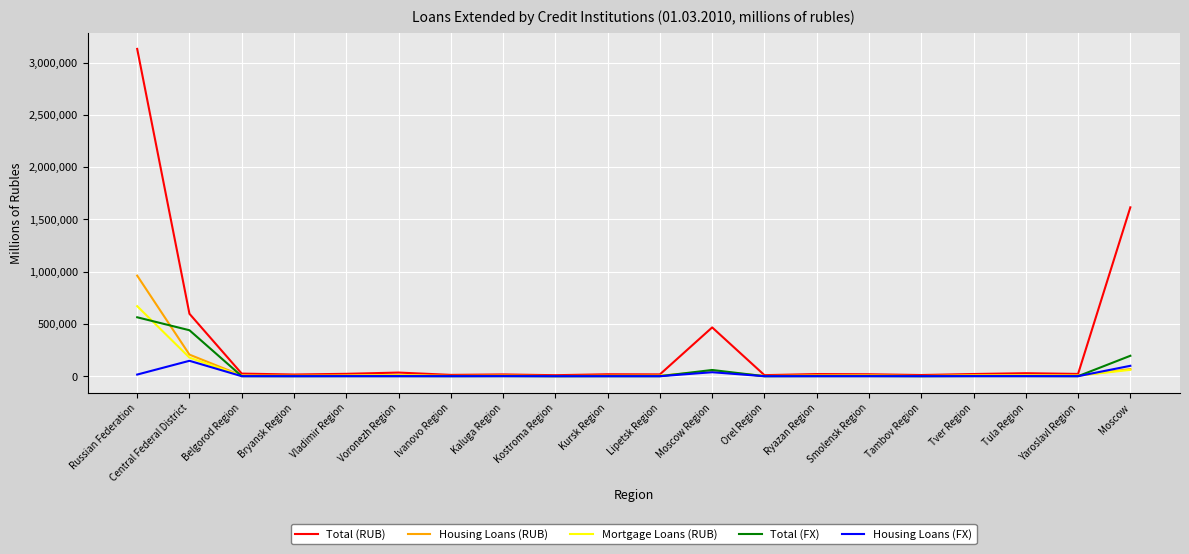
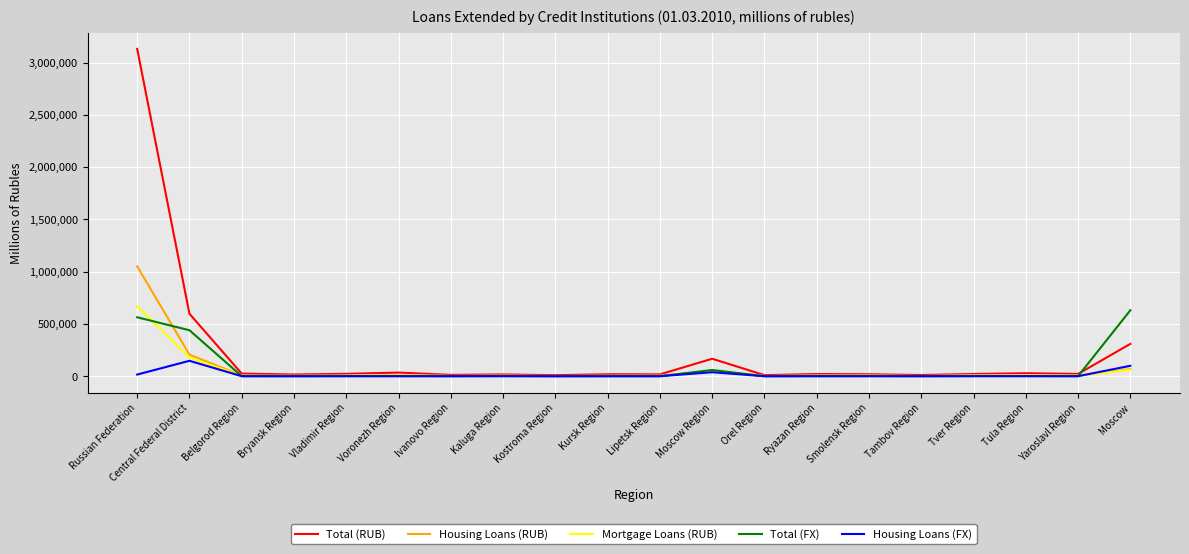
Housing Loans (RUB), Russian Federation: 960,000 -> 1,050,000
Total (RUB), Moscow Region: 470,000 -> 170,000
Total (RUB), Moscow: 1,620,000 -> 310,000
Total (FX), Moscow: 200,000 -> 630,000
